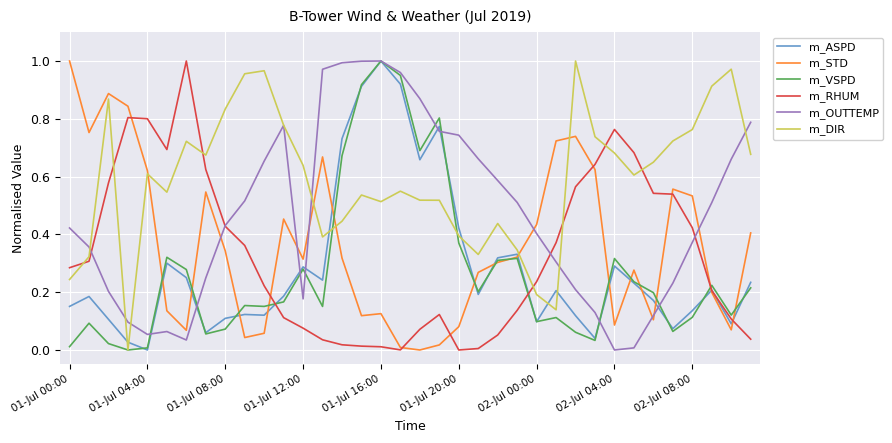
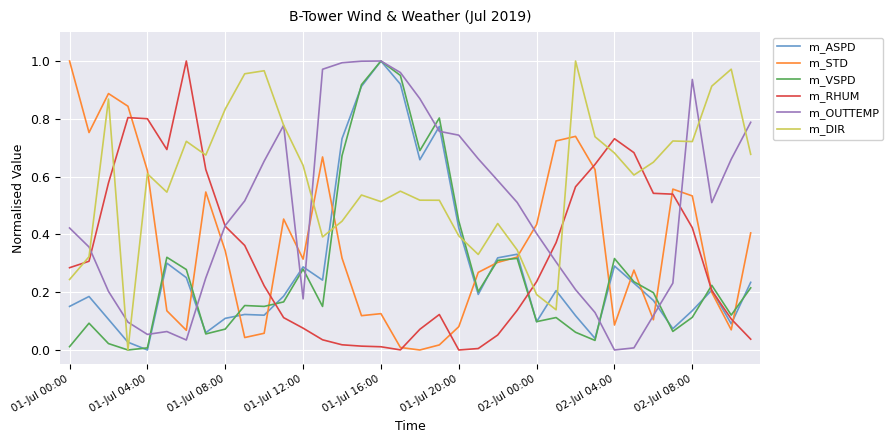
m_VSPD, 01-Jul 20:00: 0.37 -> 0.45
m_RHUM, 02-Jul 04:00: 0.76 -> 0.73
m_OUTTEMP, 02-Jul 08:00: 0.37 -> 0.94
m_DIR, 02-Jul 08:00: 0.76 -> 0.72
